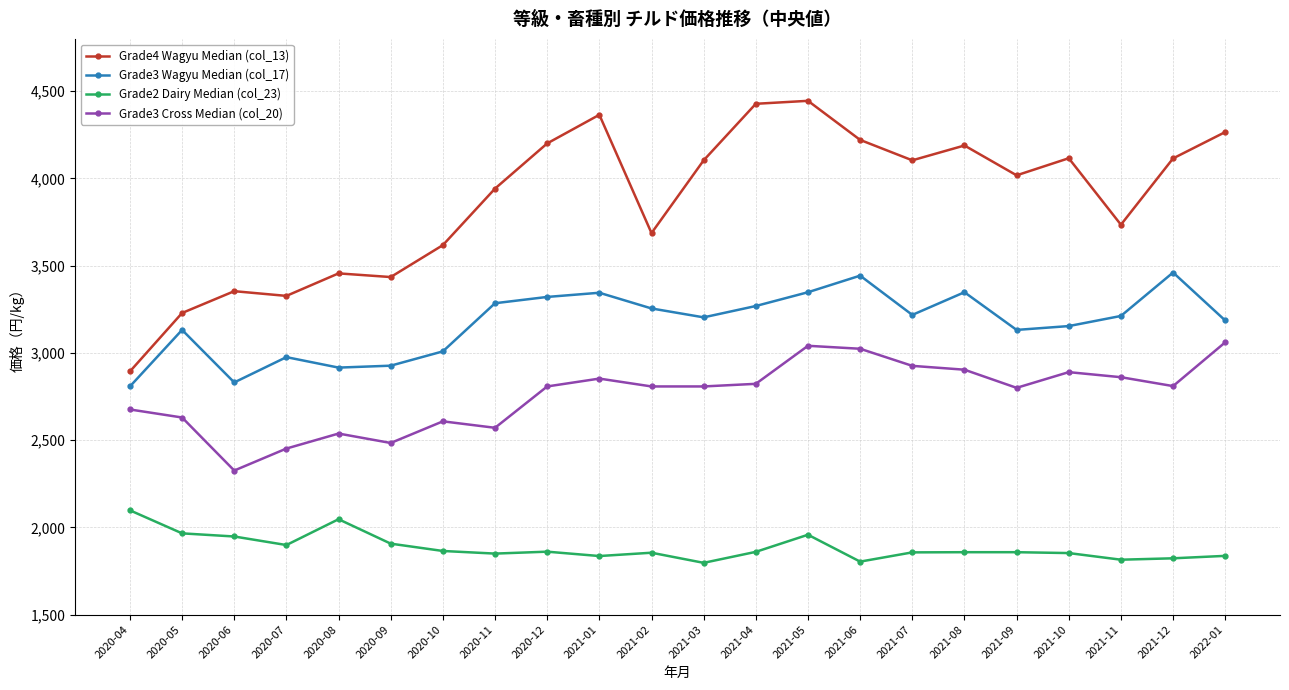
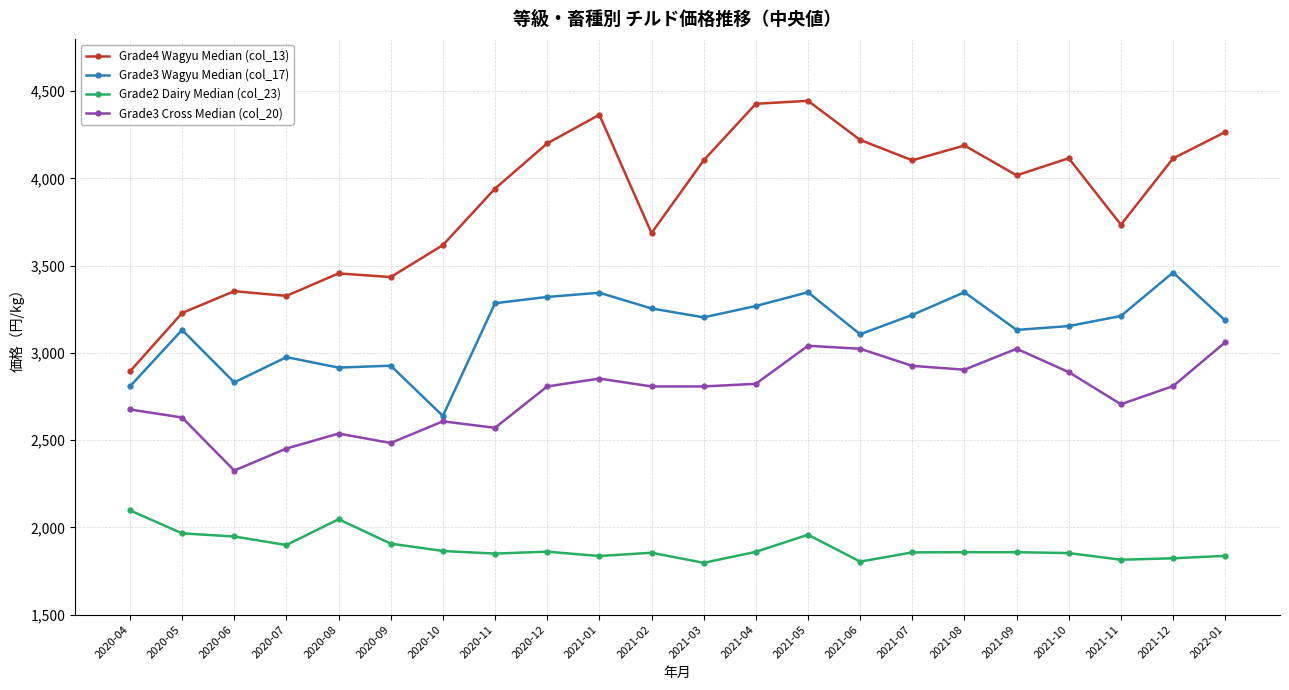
Grade3 Wagyu Median (col_17), 2020-10: 3,010 -> 2,640
Grade3 Wagyu Median (col_17), 2021-06: 3,440 -> 3,110
Grade3 Cross Median (col_20), 2021-09: 2,800 -> 3,020
Grade3 Cross Median (col_20), 2021-11: 2,860 -> 2,710
